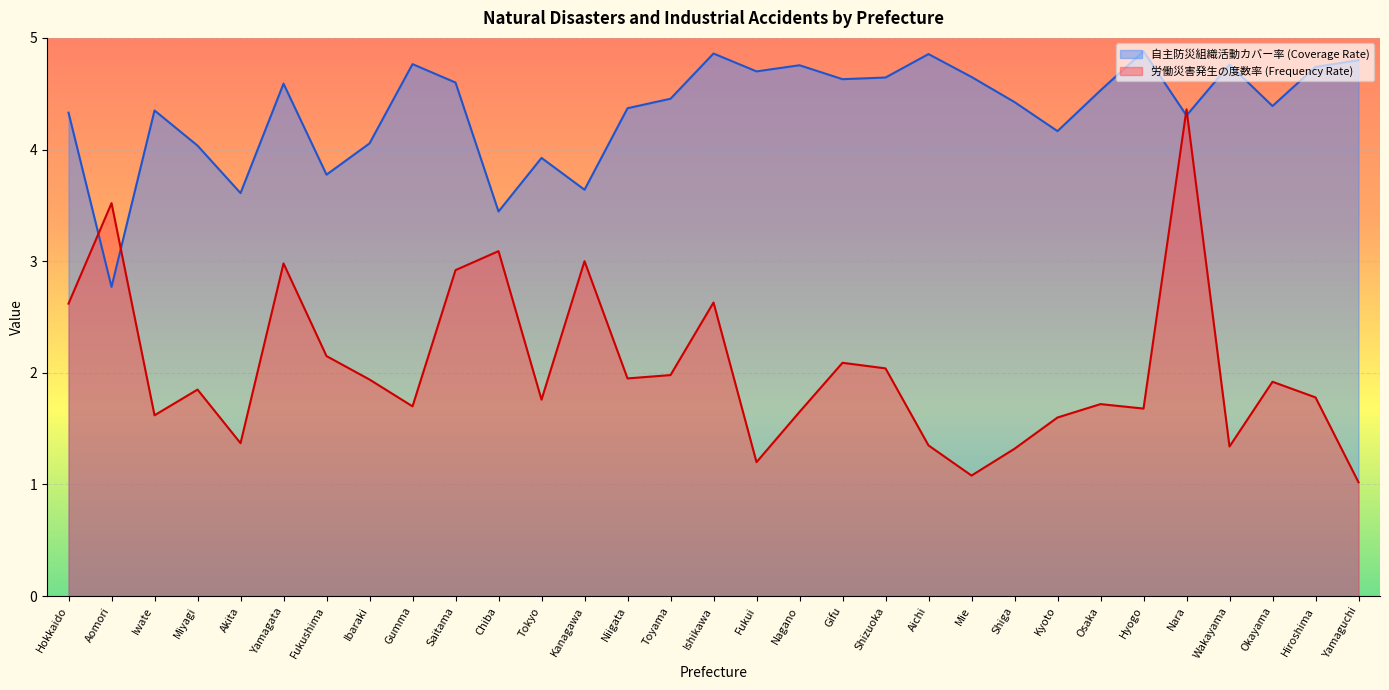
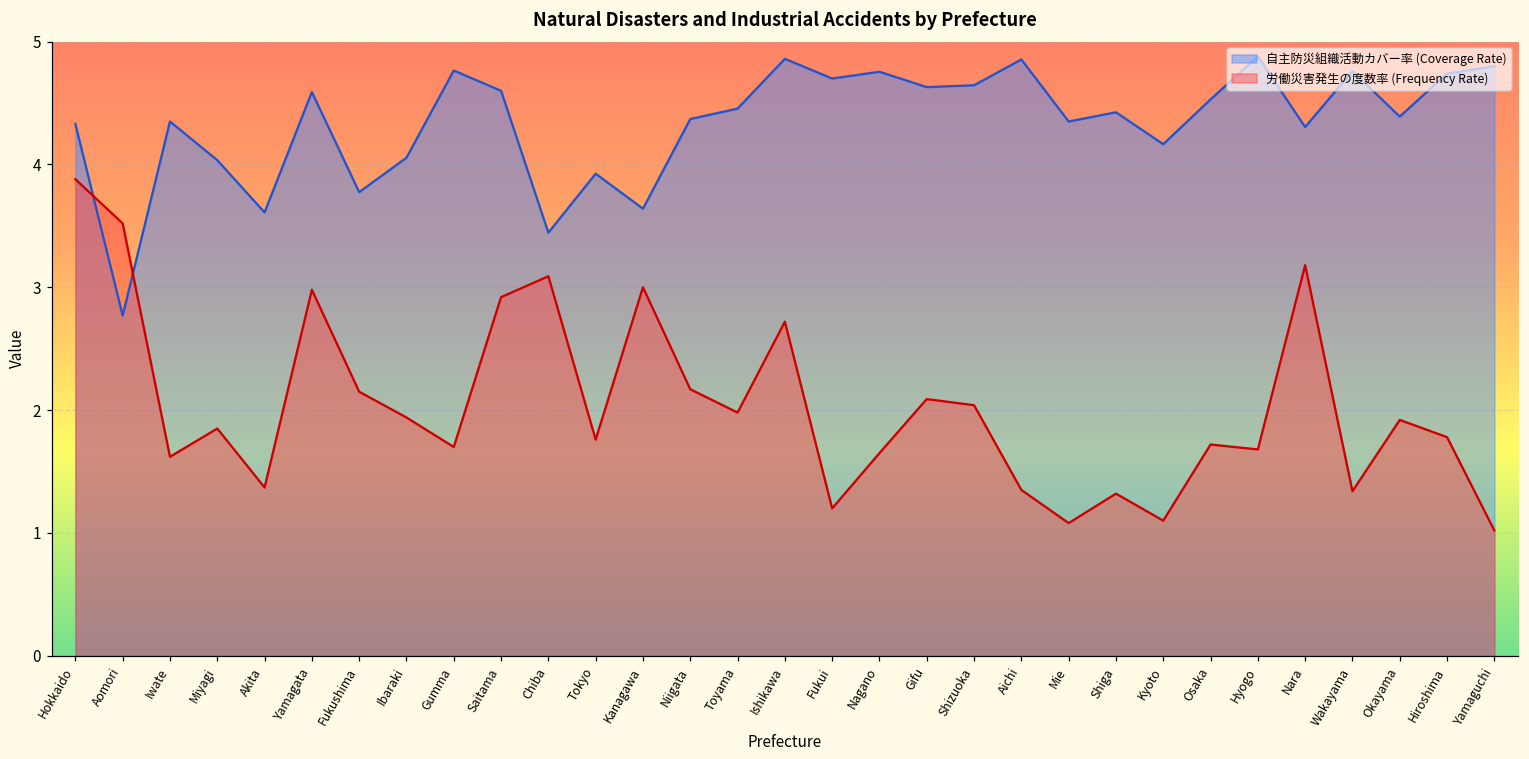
労働災害発生の度数率 (Frequency Rate), Hokkaido: 2.62 -> 3.88
労働災害発生の度数率 (Frequency Rate), Niigata: 1.95 -> 2.17
労働災害発生の度数率 (Frequency Rate), Ishikawa: 2.63 -> 2.72
自主防災組織活動カバー率 (Coverage Rate), Mie: 4.65 -> 4.35
労働災害発生の度数率 (Frequency Rate), Kyoto: 1.6 -> 1.1
労働災害発生の度数率 (Frequency Rate), Nara: 4.36 -> 3.18
